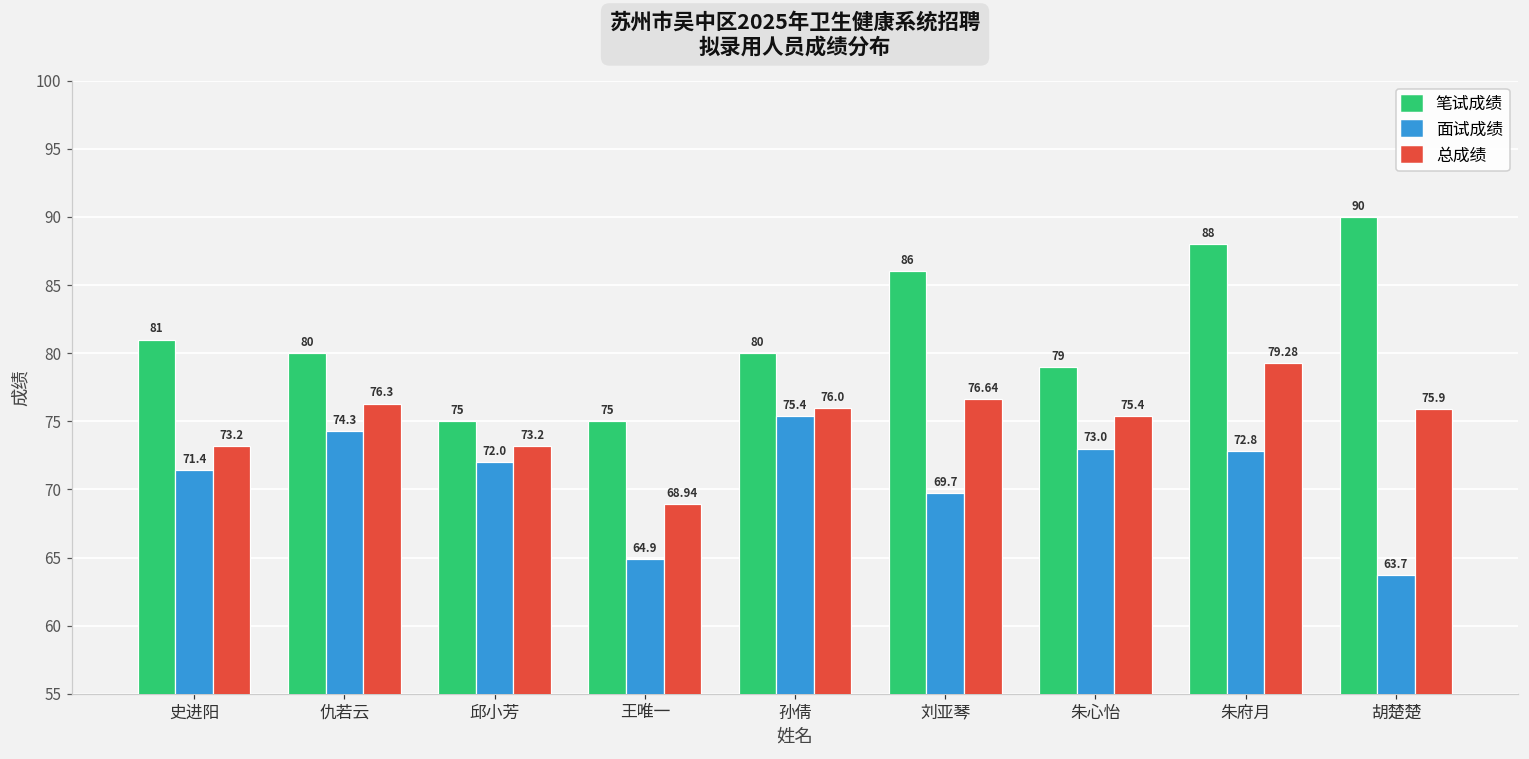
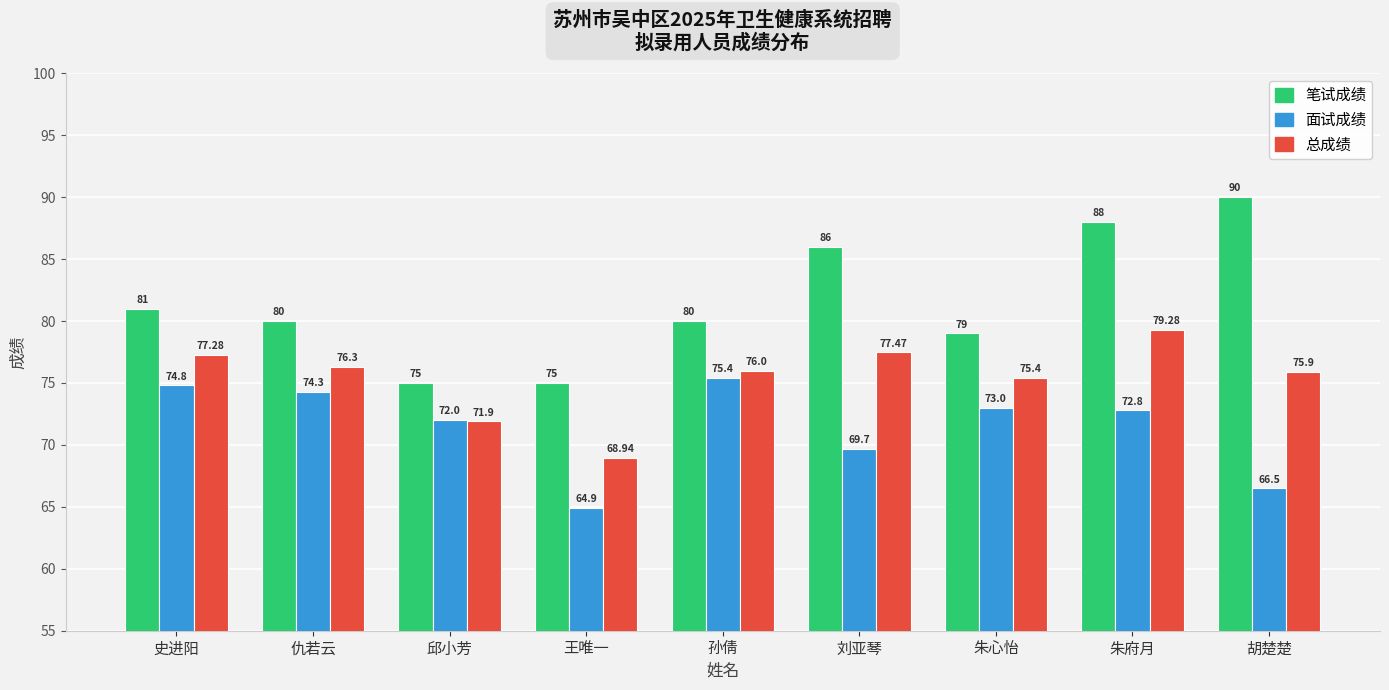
面试成绩, 史进阳: 71.4 -> 74.8
总成绩, 史进阳: 73.2 -> 77.28
总成绩, 邱小芳: 73.2 -> 71.9
总成绩, 刘亚琴: 76.64 -> 77.47
面试成绩, 胡楚楚: 63.7 -> 66.5
